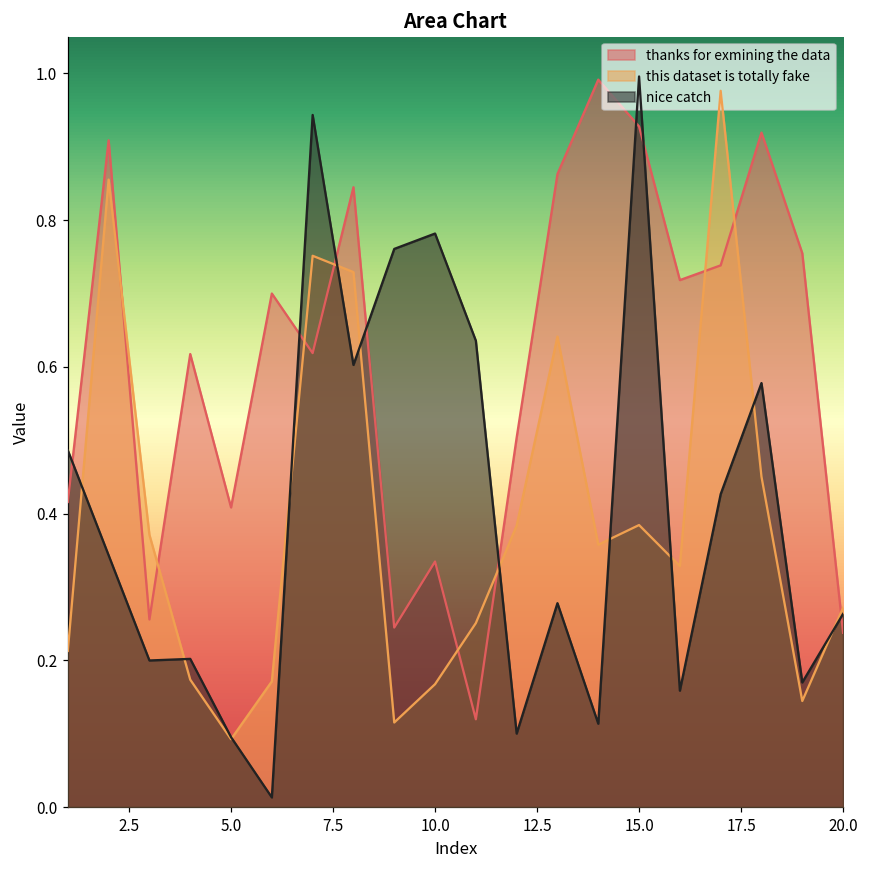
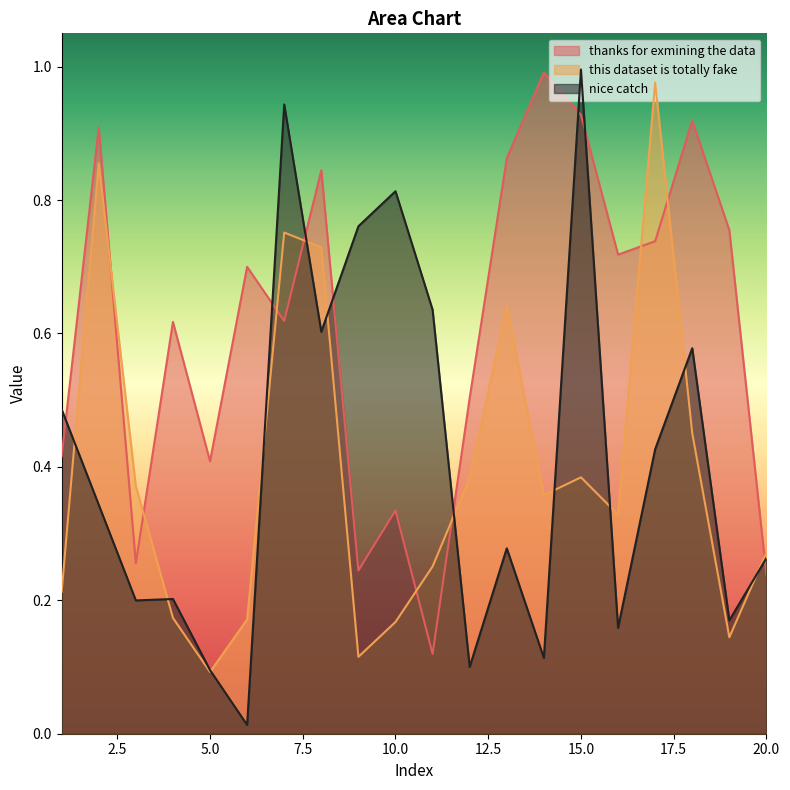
nice catch, 10.0: 0.78 -> 0.81
